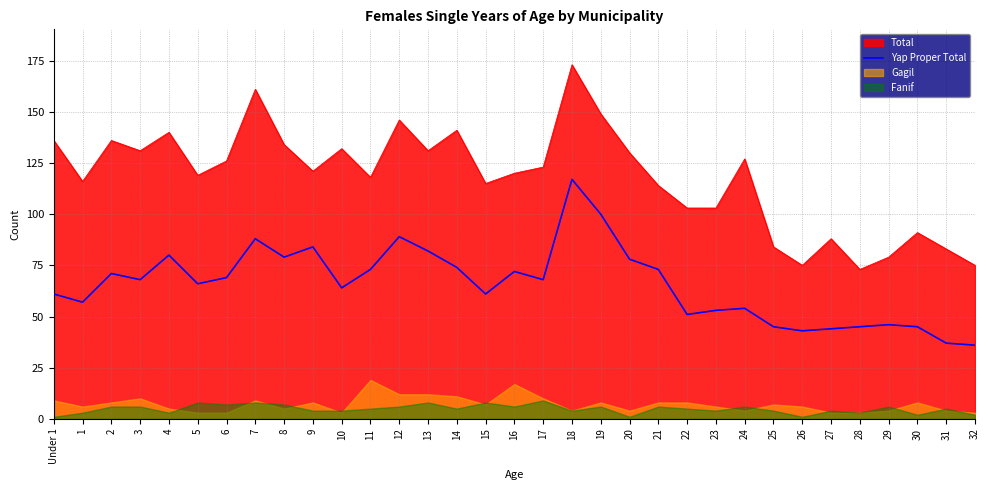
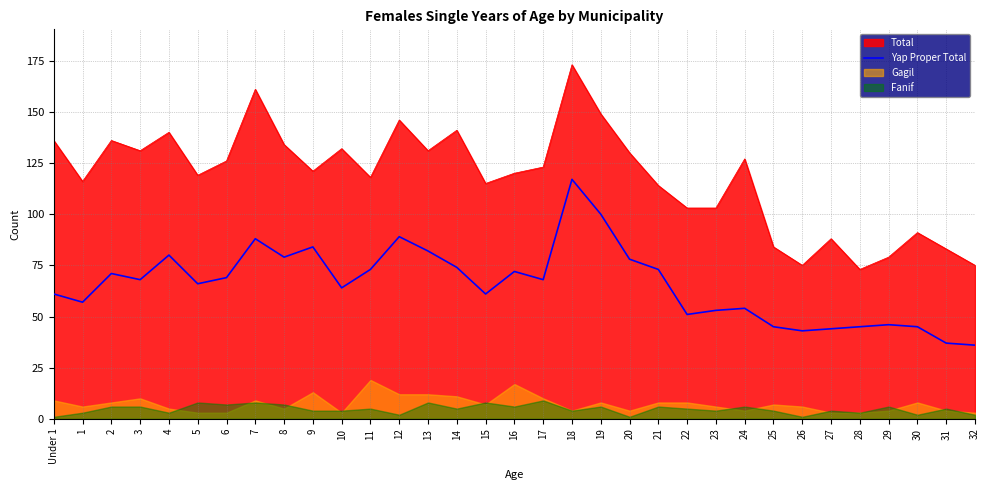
Gagil, 9: 8 -> 13
Fanif, 12: 6 -> 2
